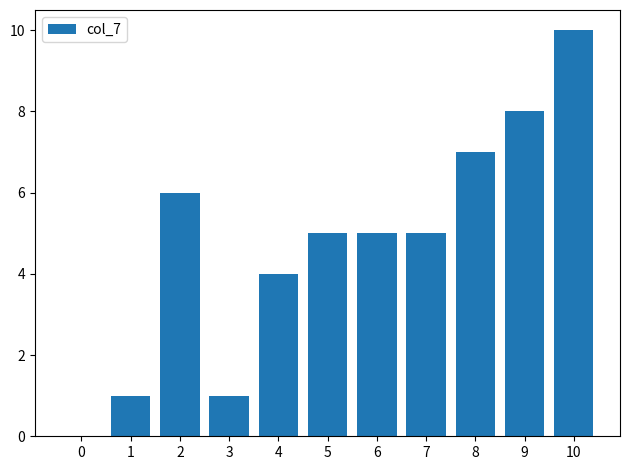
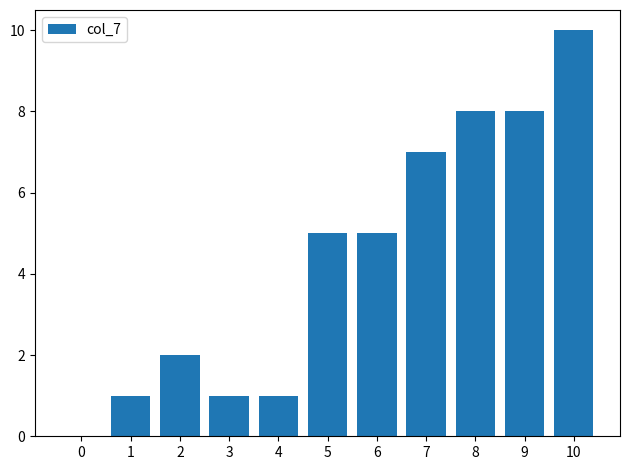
2: 6 -> 2
4: 4 -> 1
7: 5 -> 7
8: 7 -> 8
